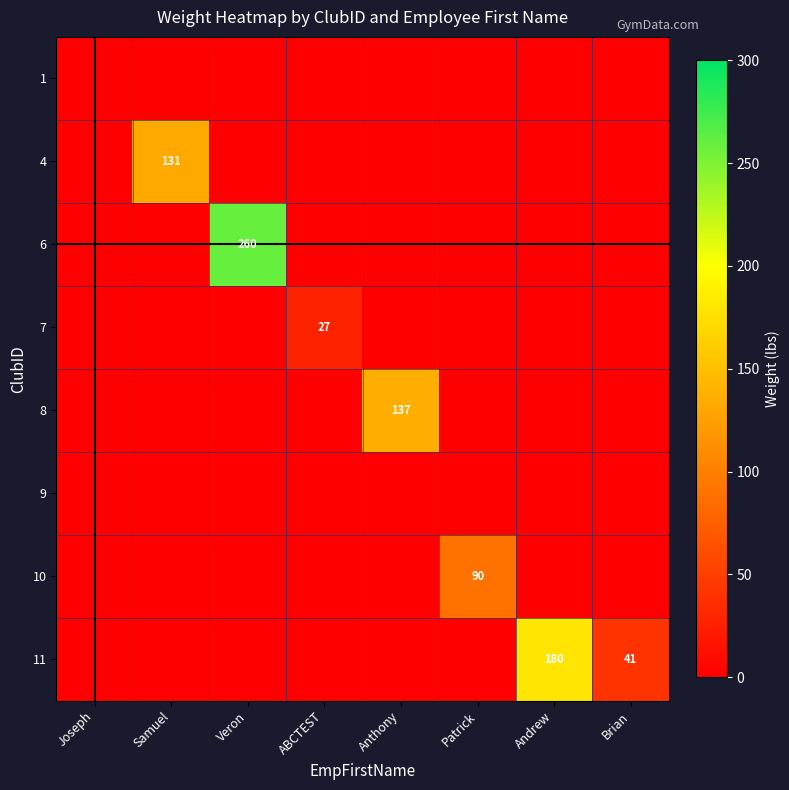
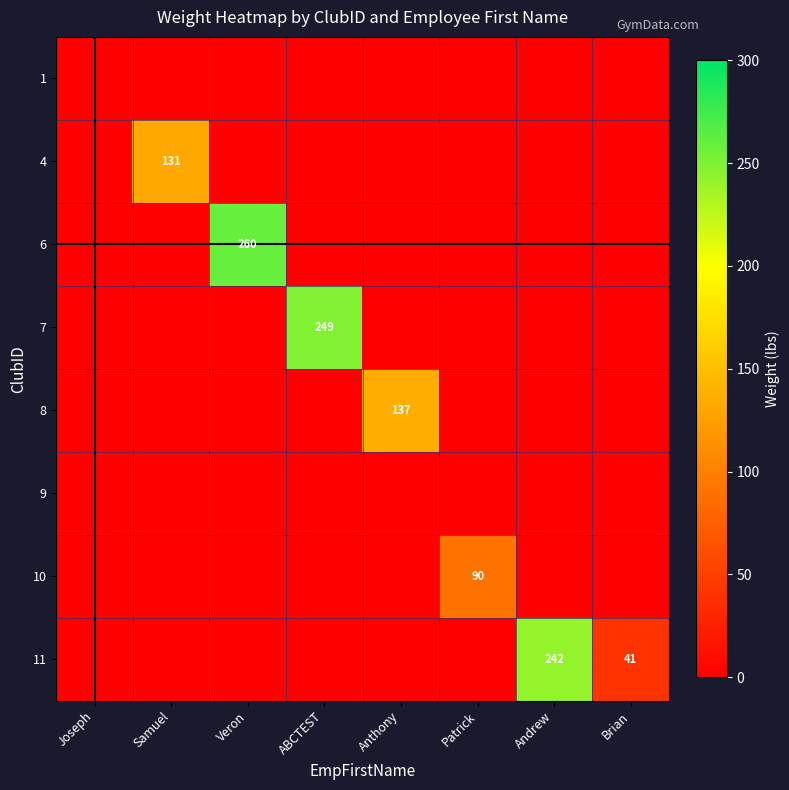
7, ABCTEST: 27 -> 249
11, Andrew: 180 -> 242
